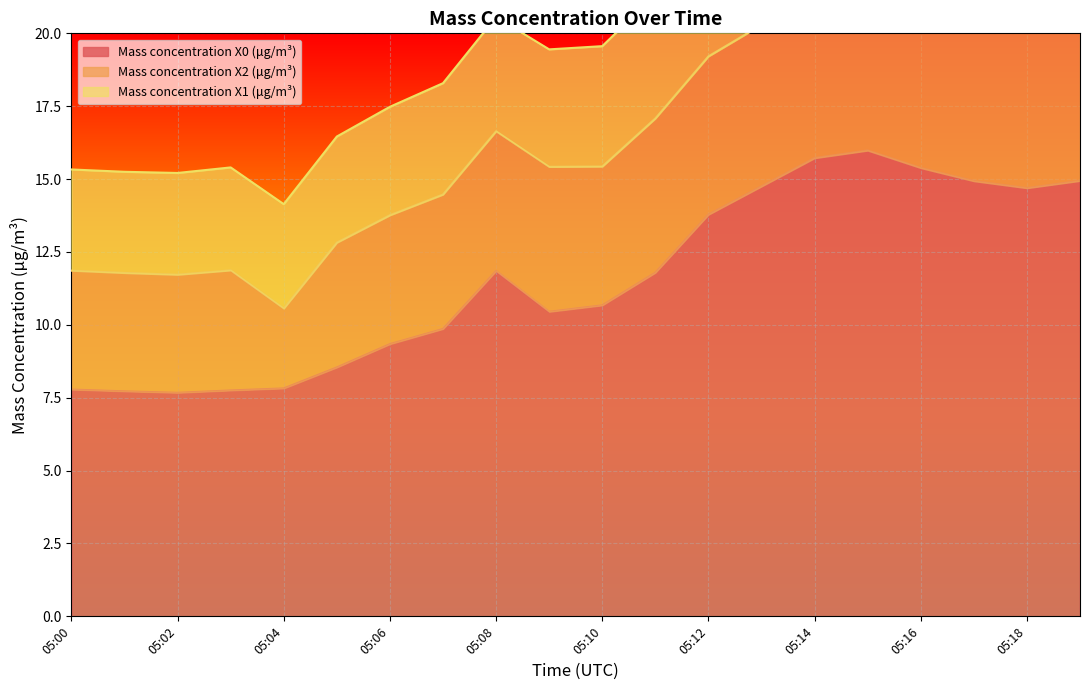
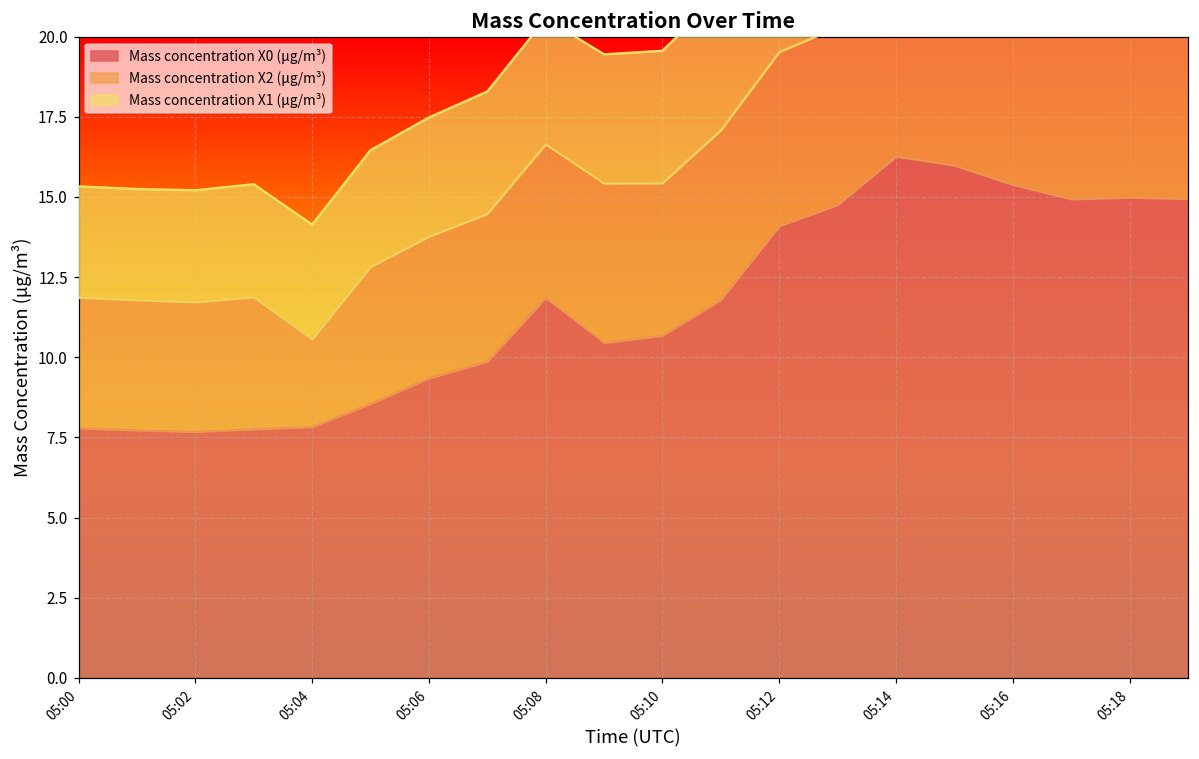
Mass concentration X0 (μg/m³), 05:12: 13.8 -> 14.1
Mass concentration X0 (μg/m³), 05:14: 15.7 -> 16.3
Mass concentration X0 (μg/m³), 05:18: 14.7 -> 15.0
